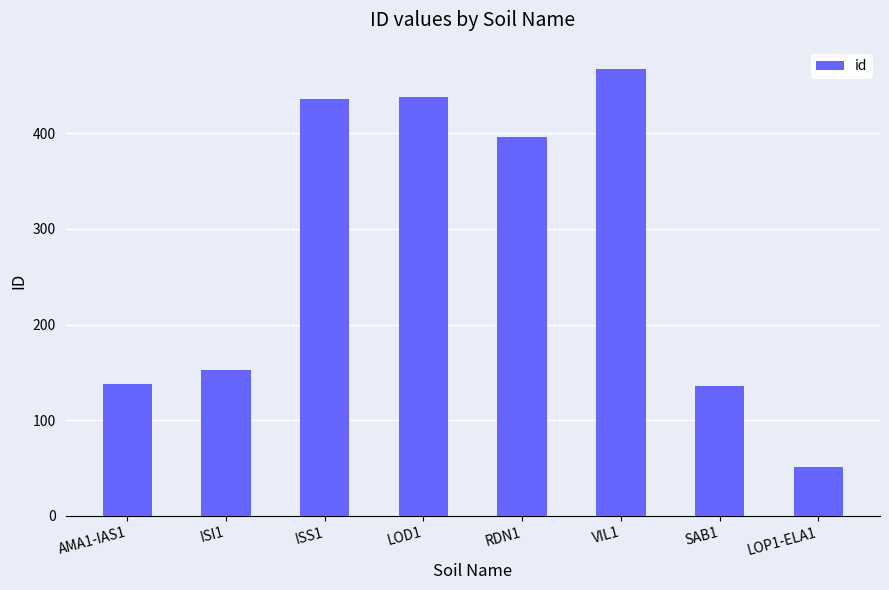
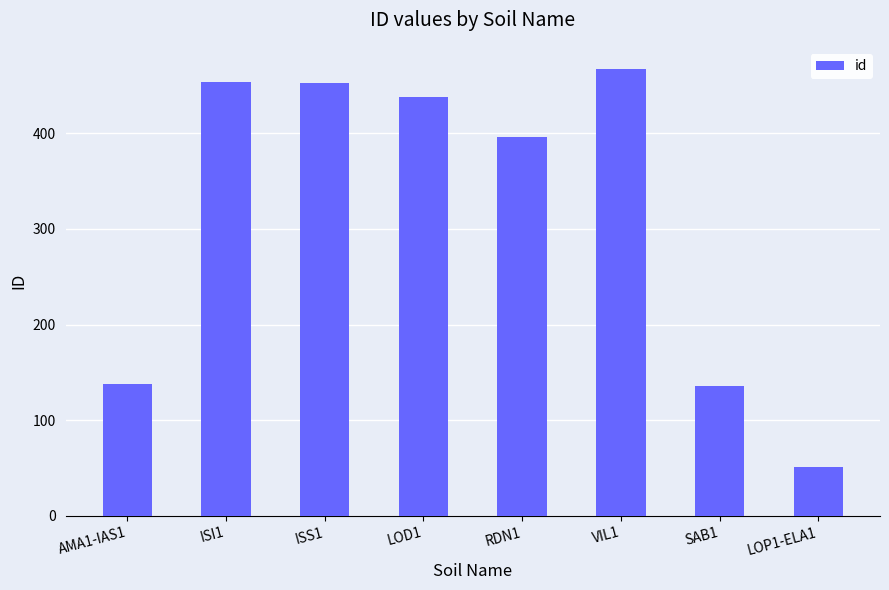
ISI1: 150 -> 450
ISS1: 440 -> 450
